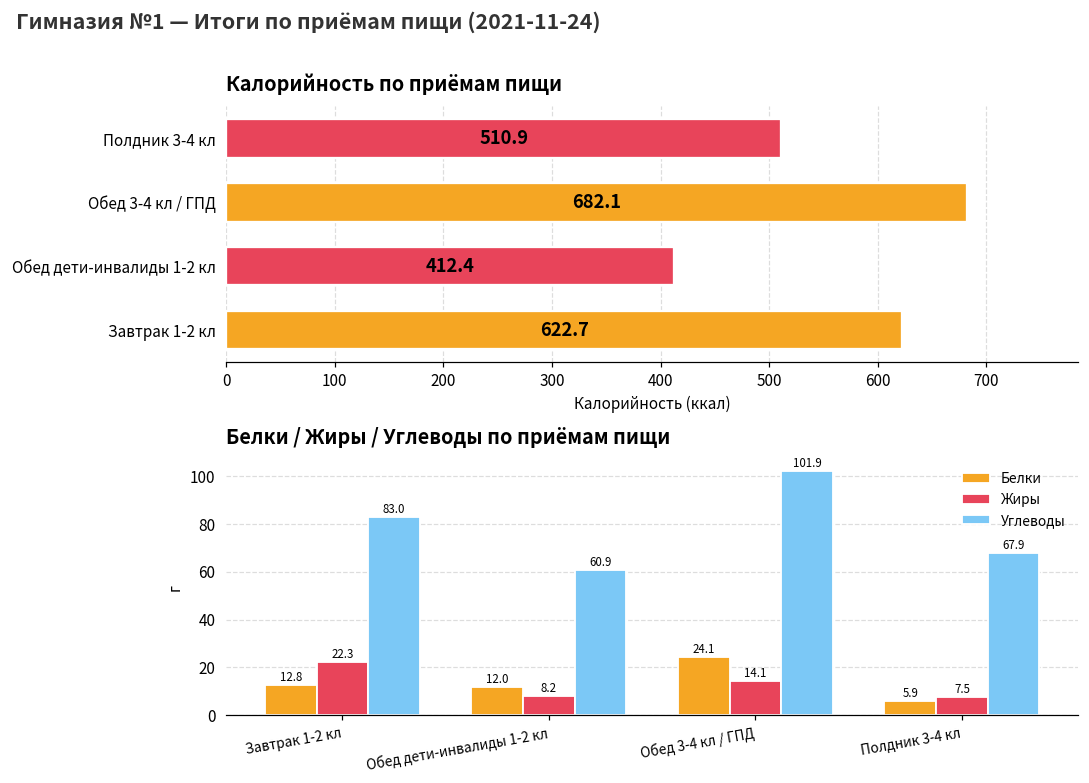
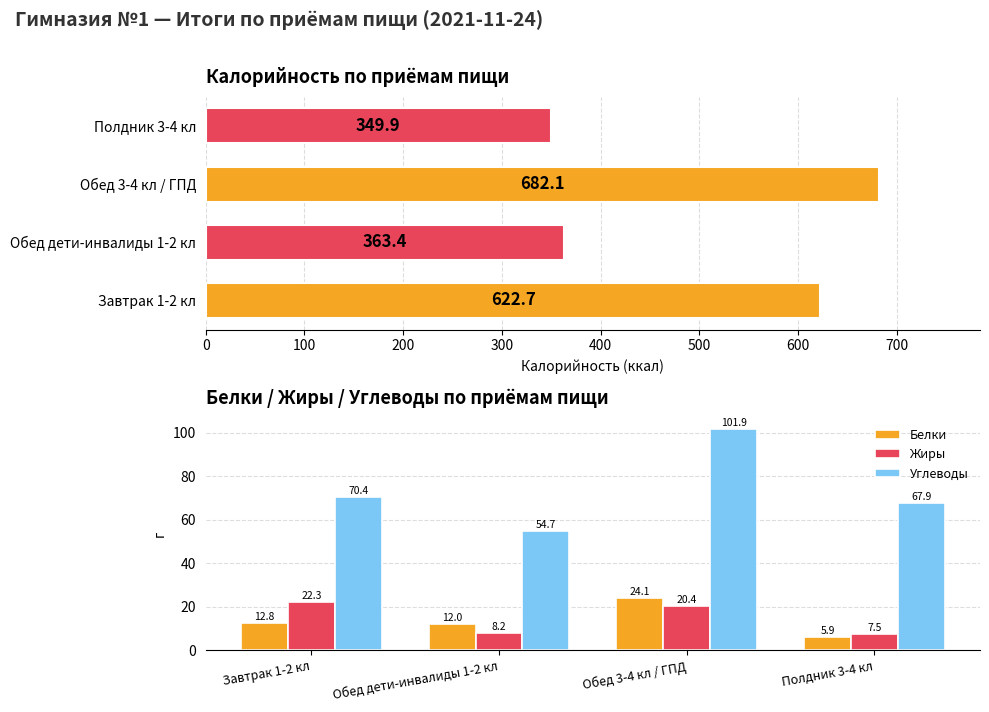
Калорийность по приёмам пищи, Полдник 3-4 кл: 510.9 -> 349.9
Калорийность по приёмам пищи, Обед дети-инвалиды 1-2 кл: 412.4 -> 363.4
Белки / Жиры / Углеводы по приёмам пищи, Углеводы, Завтрак 1-2 кл: 83.0 -> 70.4
Белки / Жиры / Углеводы по приёмам пищи, Углеводы, Обед дети-инвалиды 1-2 кл: 60.9 -> 54.7
Белки / Жиры / Углеводы по приёмам пищи, Жиры, Обед 3-4 кл / ГПД: 14.1 -> 20.4
